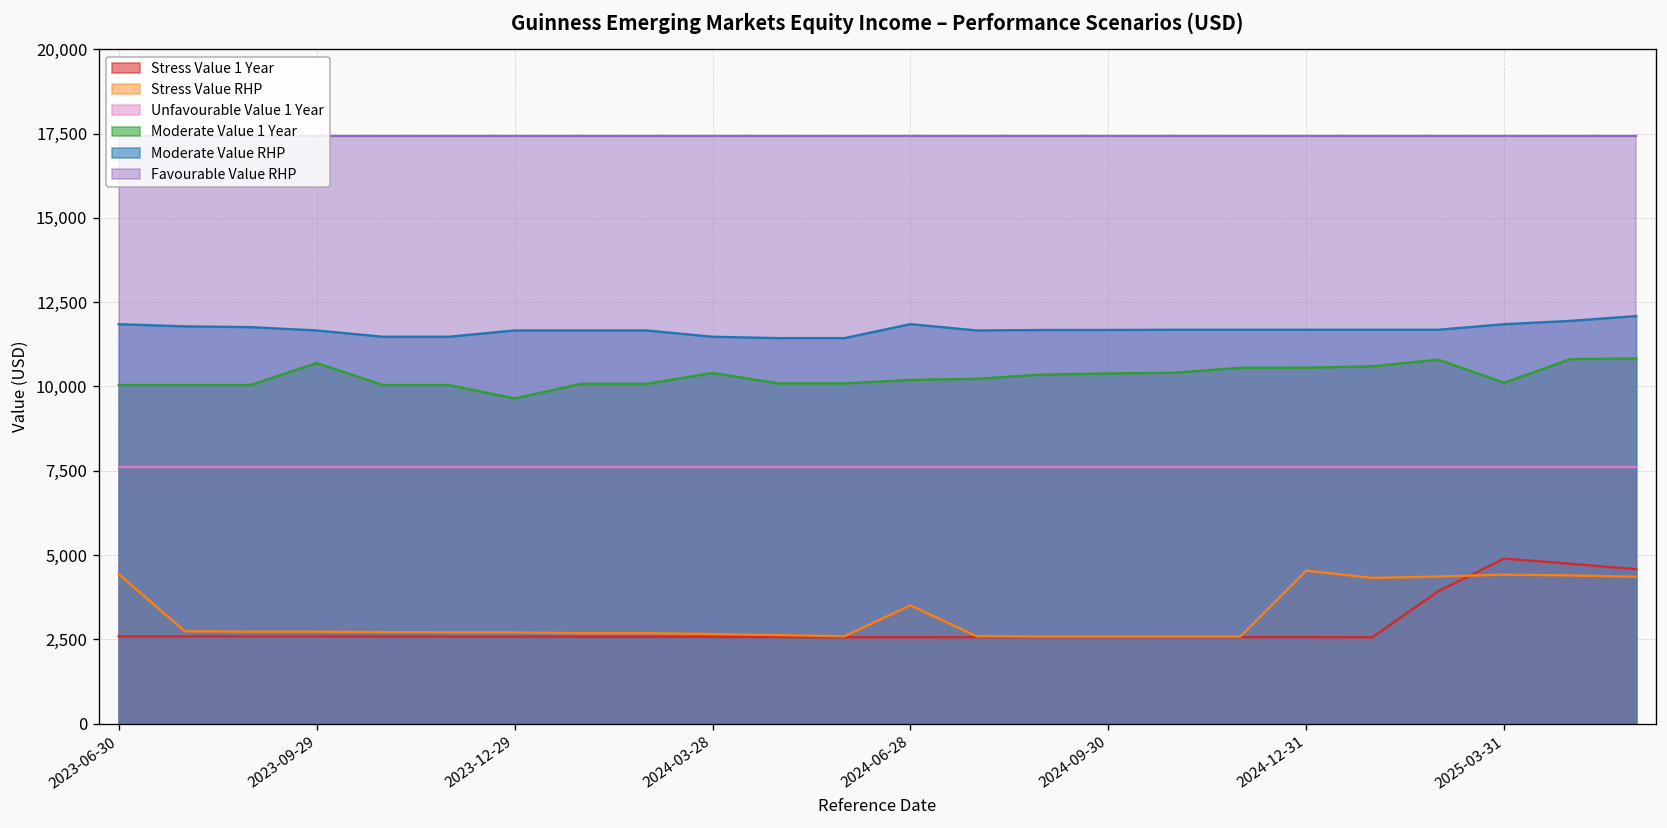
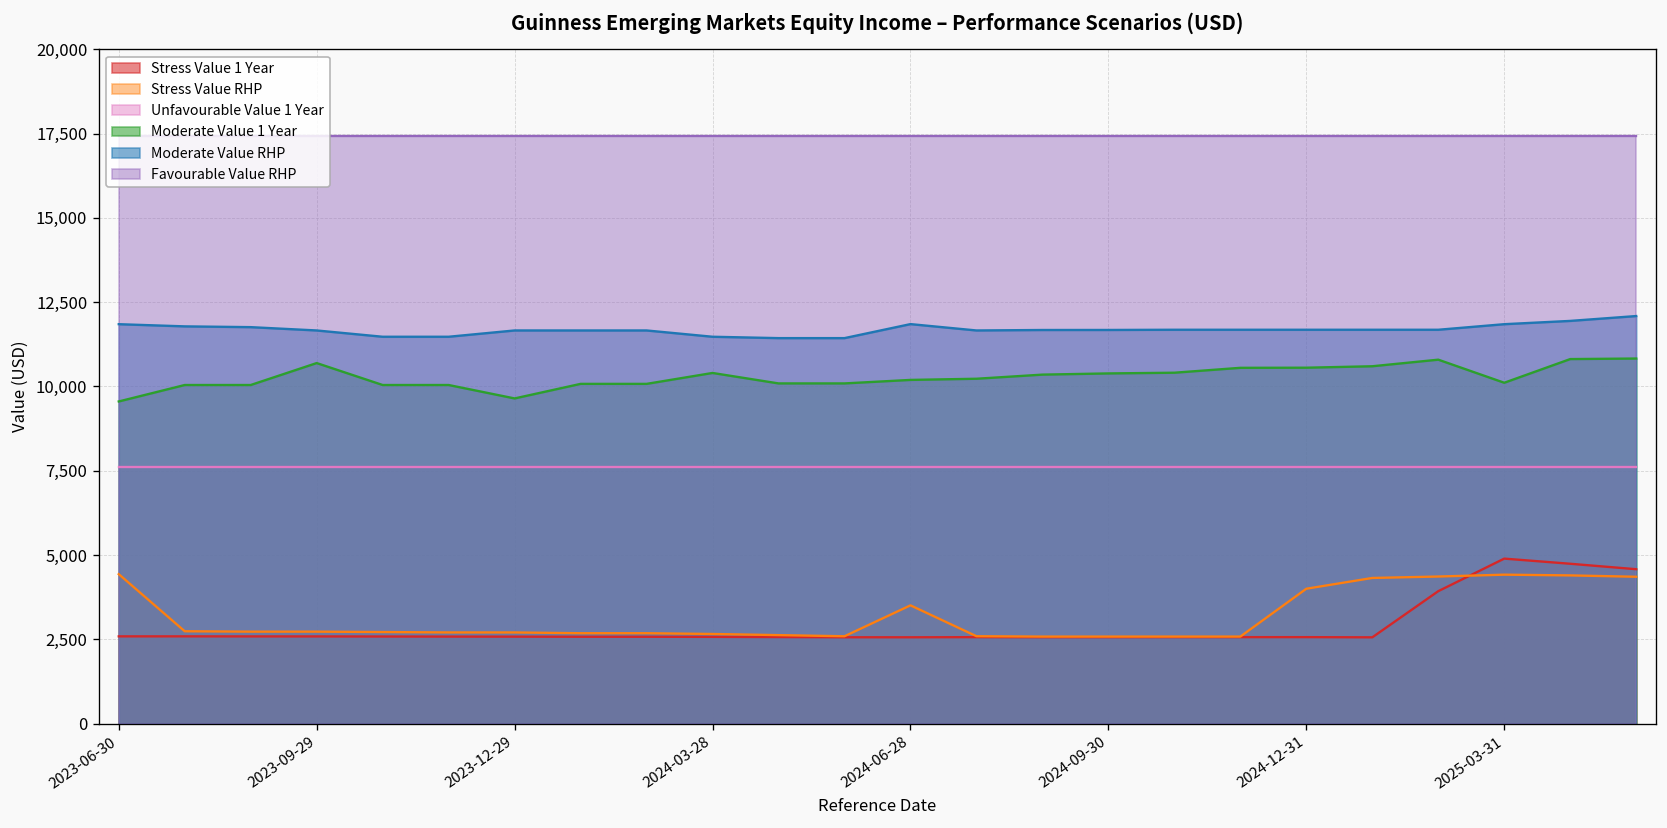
Moderate Value 1 Year, 2023-06-30: 10,000 -> 9,600
Stress Value RHP, 2024-12-31: 4,500 -> 4,000
